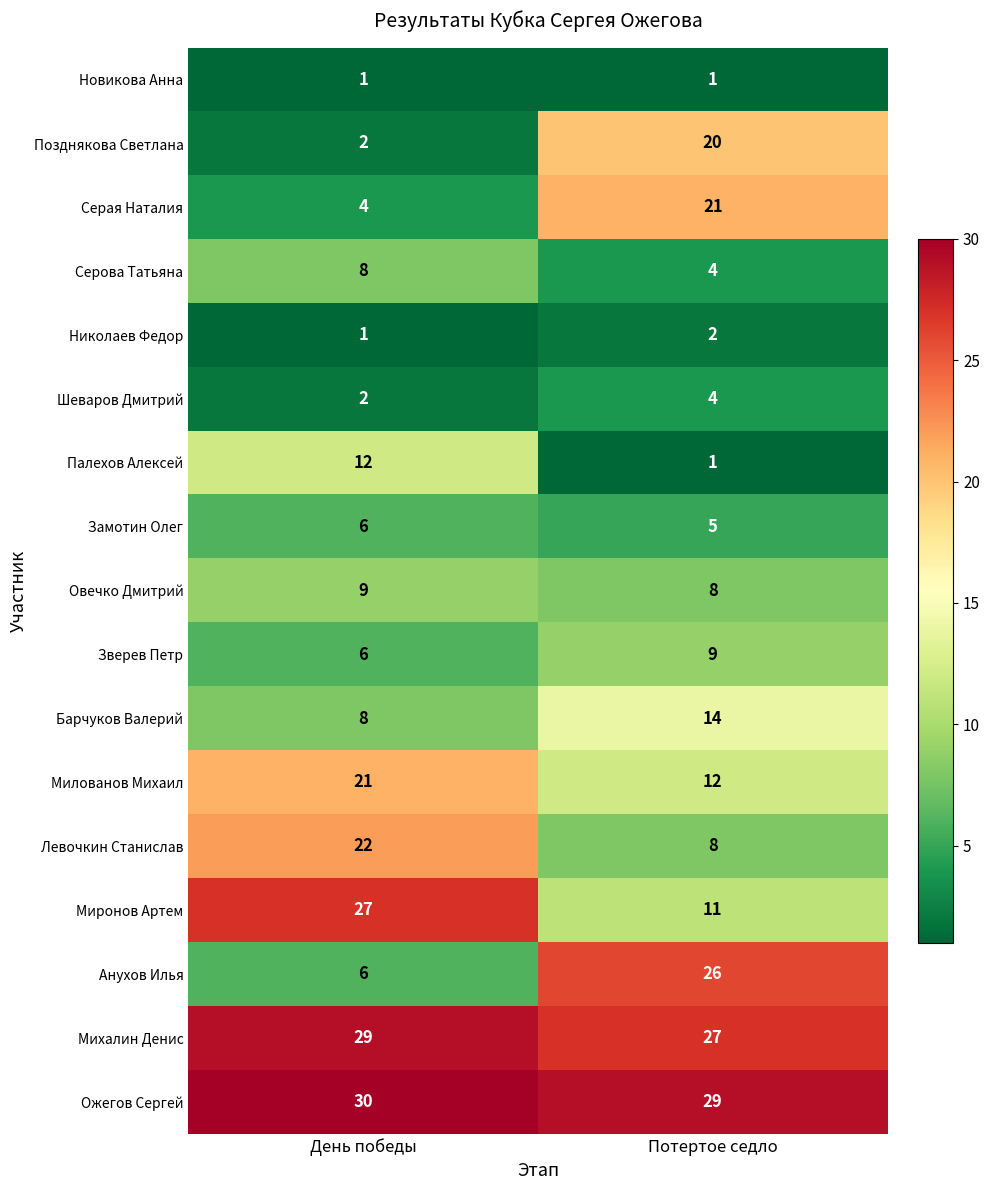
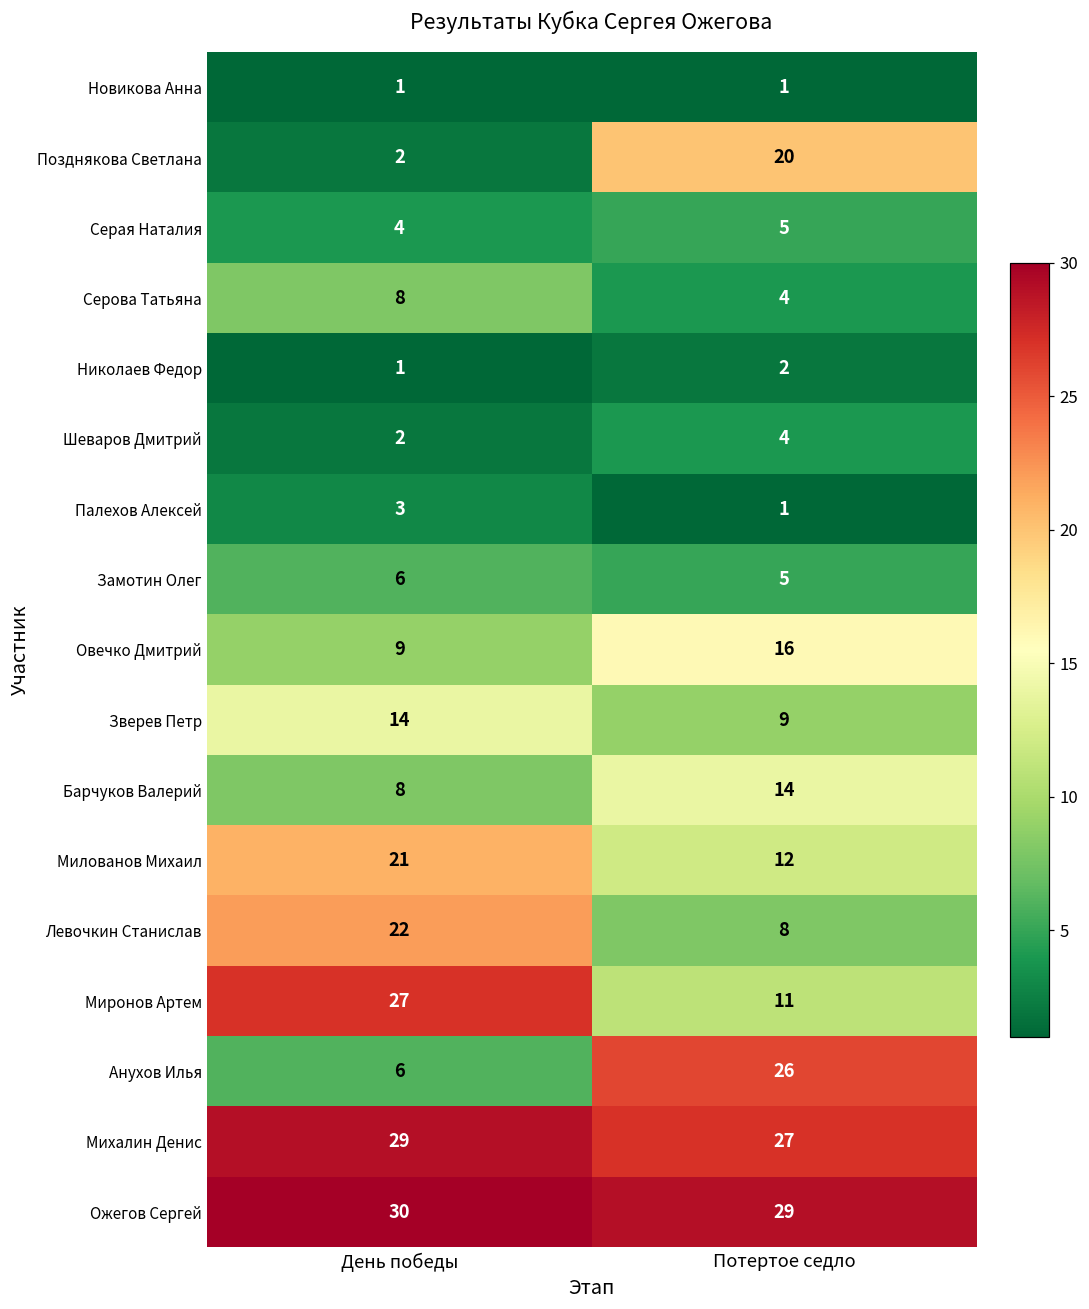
Серая Наталия, Потертое седло: 21 -> 5
Палехов Алексей, День победы: 12 -> 3
Овечко Дмитрий, Потертое седло: 8 -> 16
Зверев Петр, День победы: 6 -> 14
